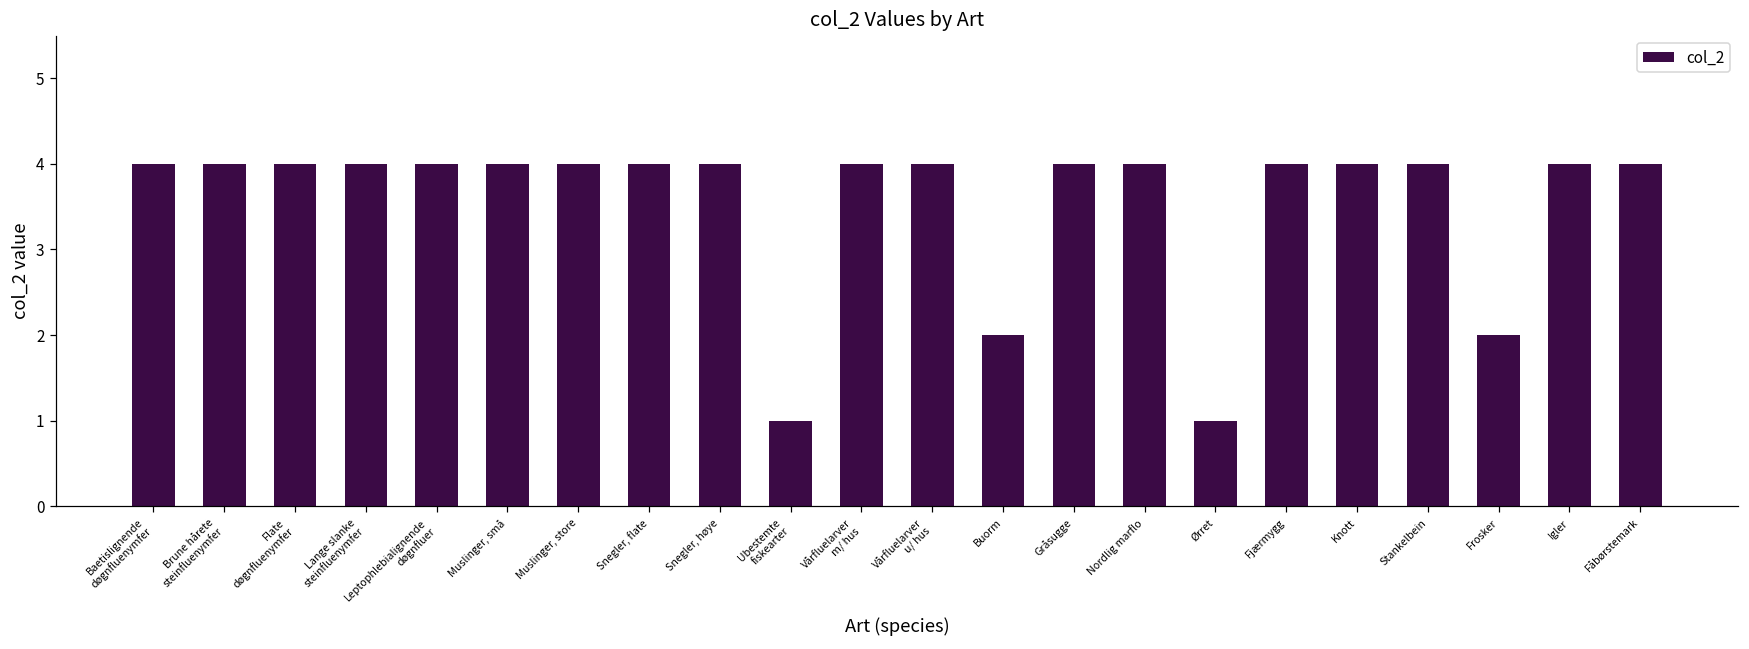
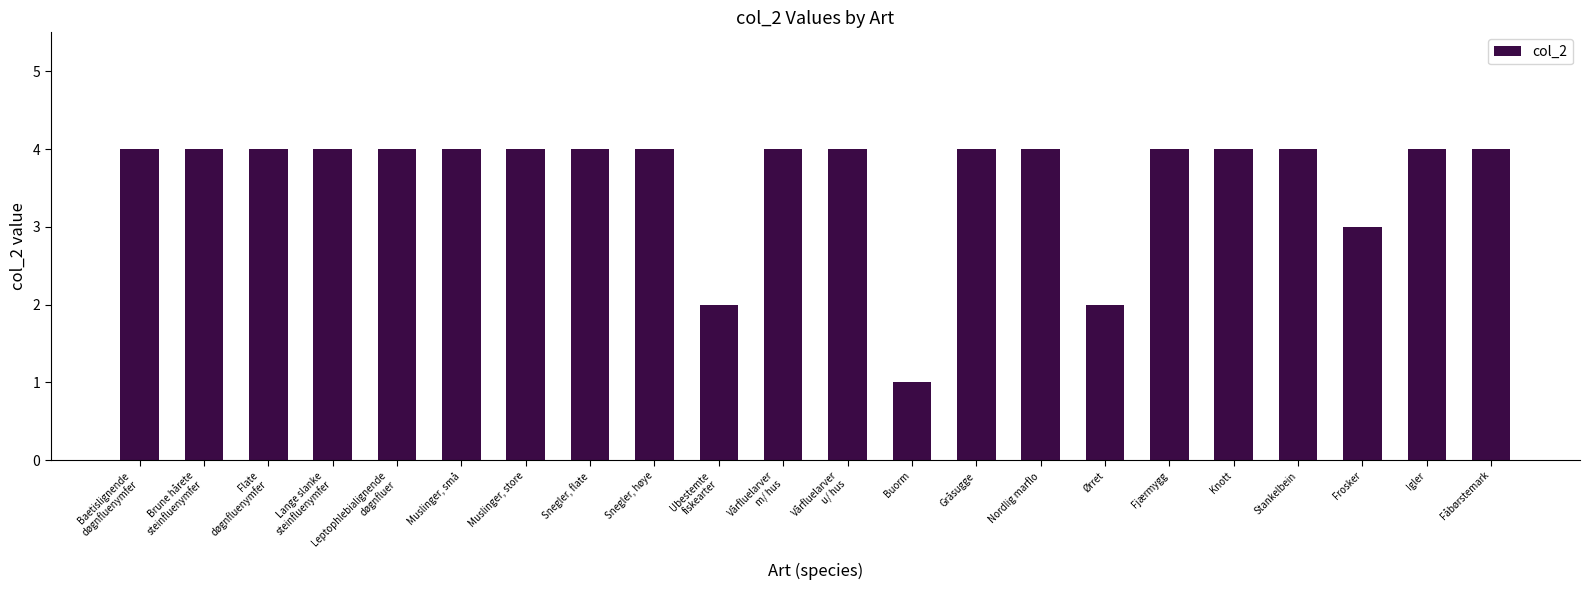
Ubestemte fiskearter: 1 -> 2
Buorm: 2 -> 1
Ørret: 1 -> 2
Frosker: 2 -> 3
